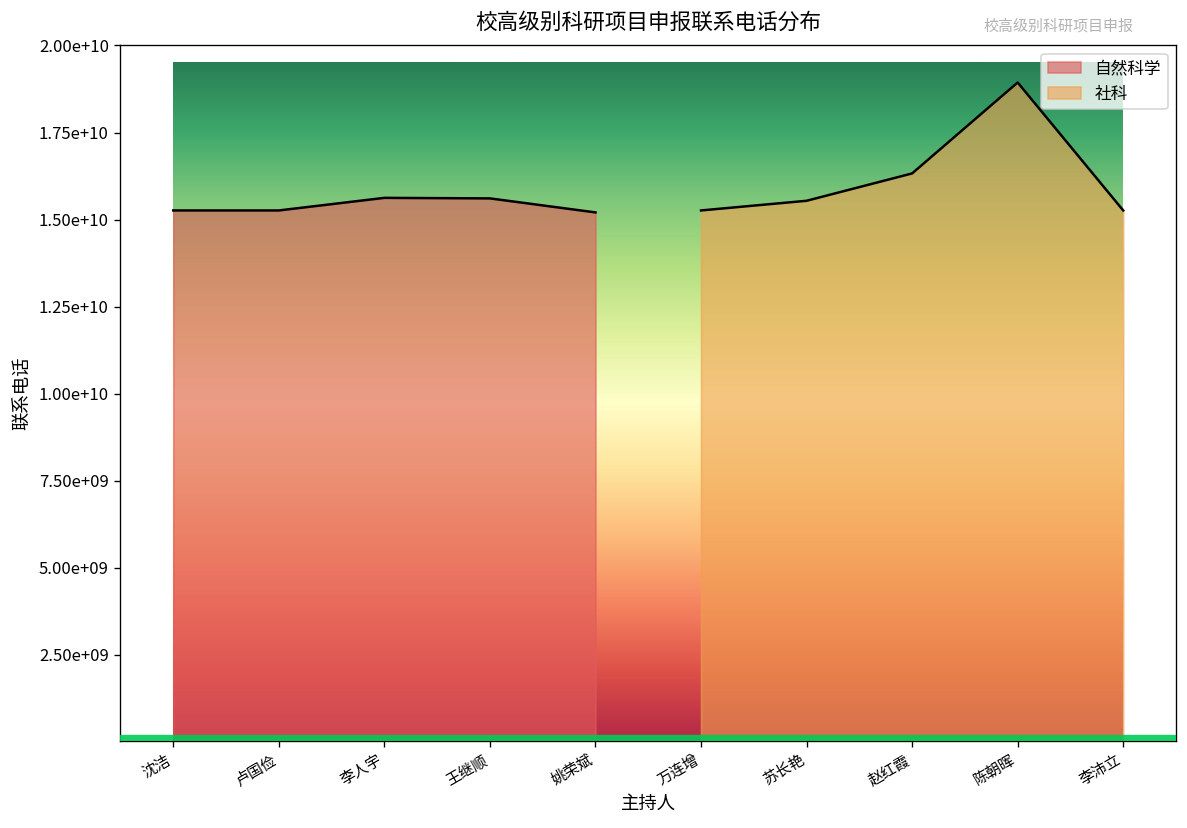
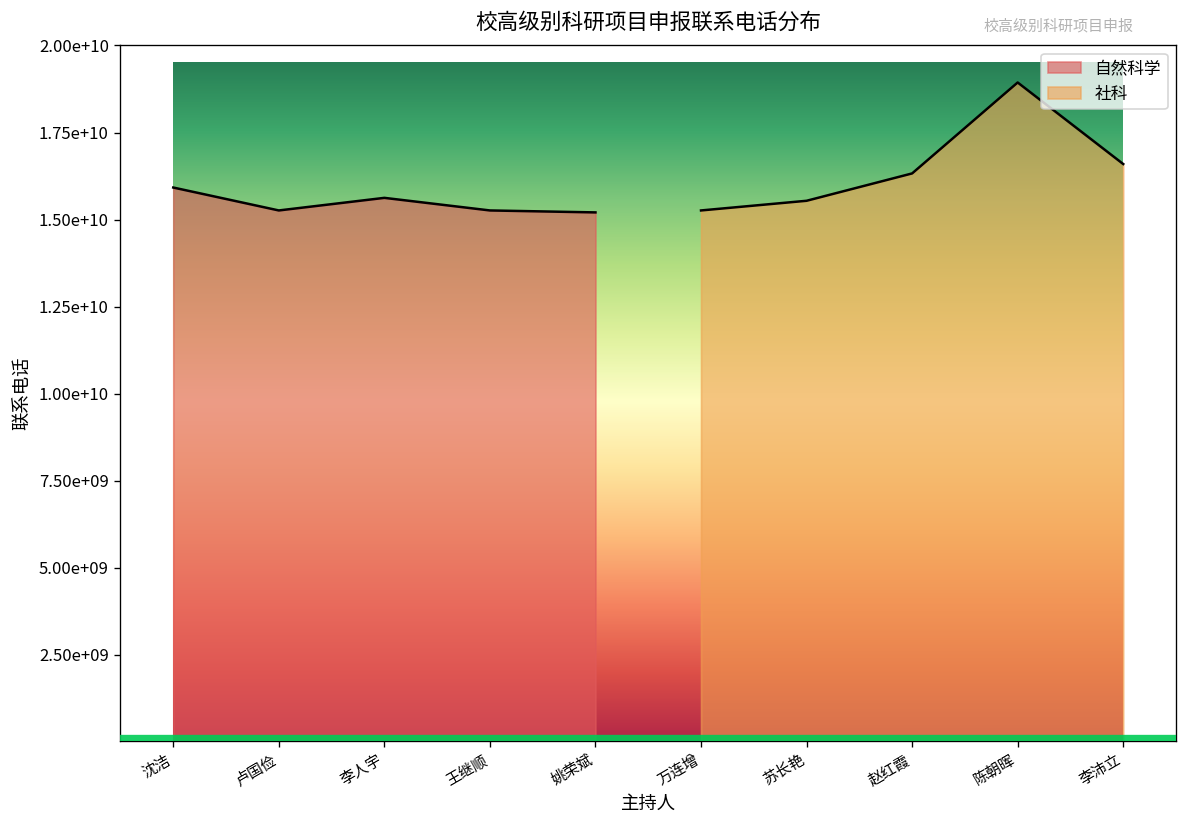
自然科学, 沈洁: 15300000000 -> 15900000000
自然科学, 王继顺: 15600000000 -> 15300000000
社科, 李沛立: 15300000000 -> 16600000000
